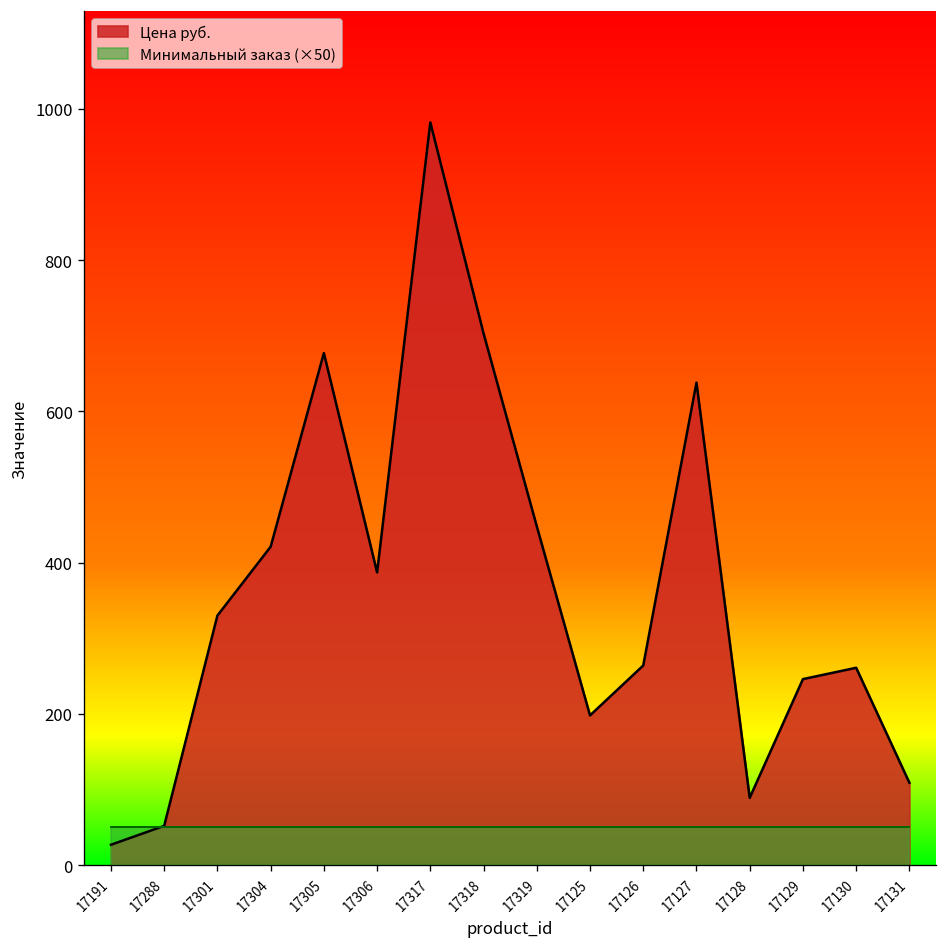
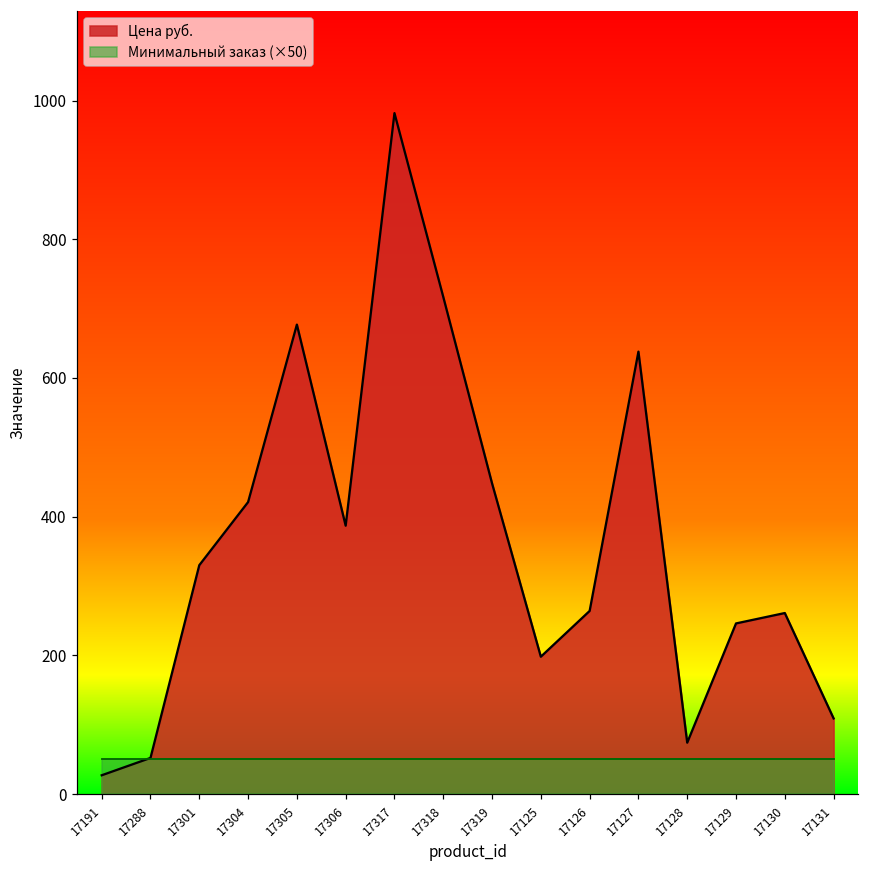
Цена руб., 17318: 700 -> 720
Цена руб., 17128: 90 -> 70
